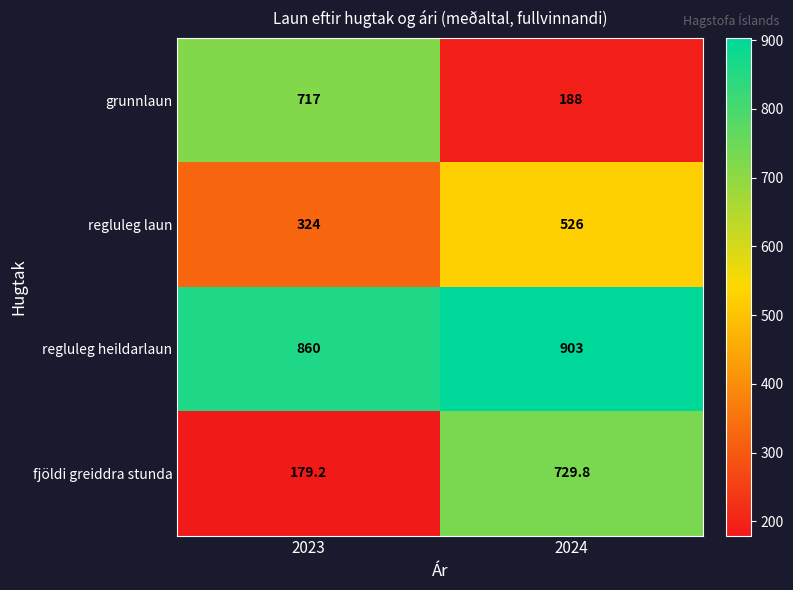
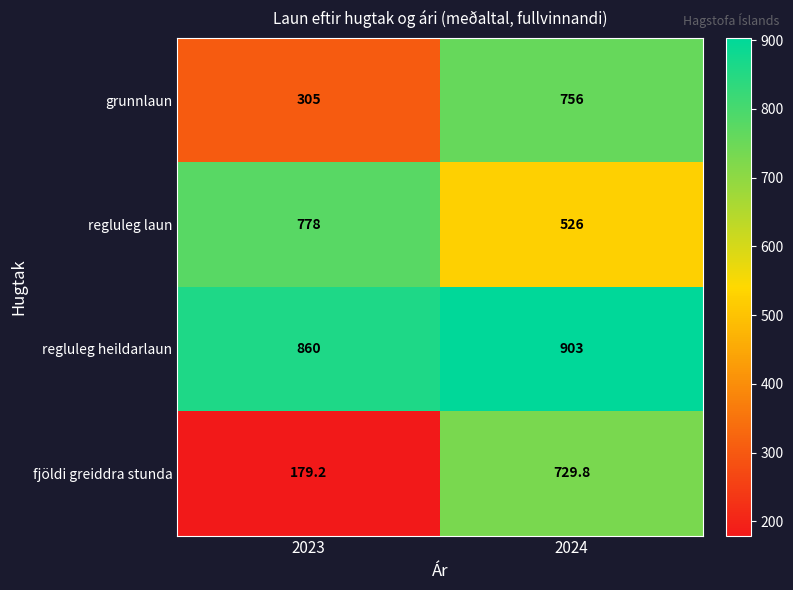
grunnlaun, 2023: 717 -> 305
grunnlaun, 2024: 188 -> 756
regluleg laun, 2023: 324 -> 778
